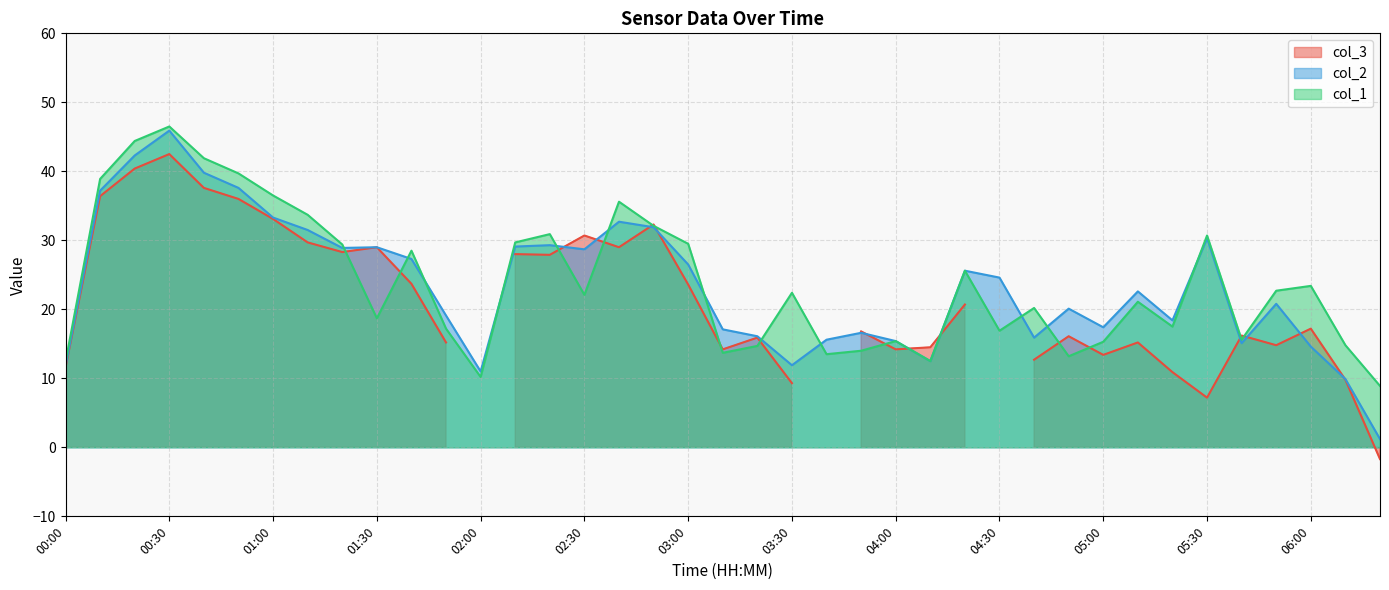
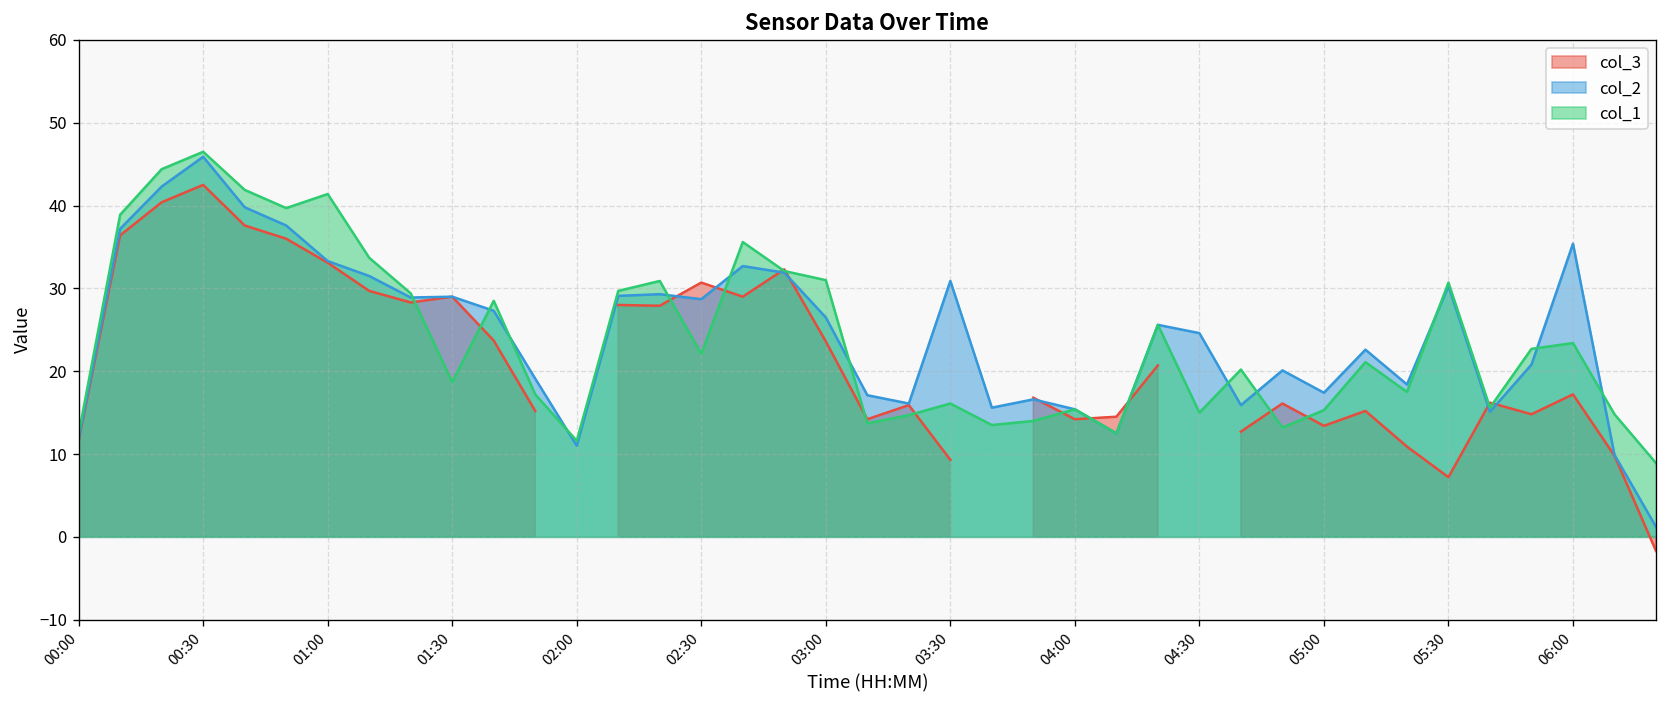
col_1, 01:00: 37 -> 41
col_1, 02:00: 10 -> 12
col_1, 03:00: 30 -> 31
col_2, 03:30: 12 -> 31
col_1, 03:30: 22 -> 16
col_1, 04:30: 17 -> 15
col_2, 06:00: 15 -> 35
